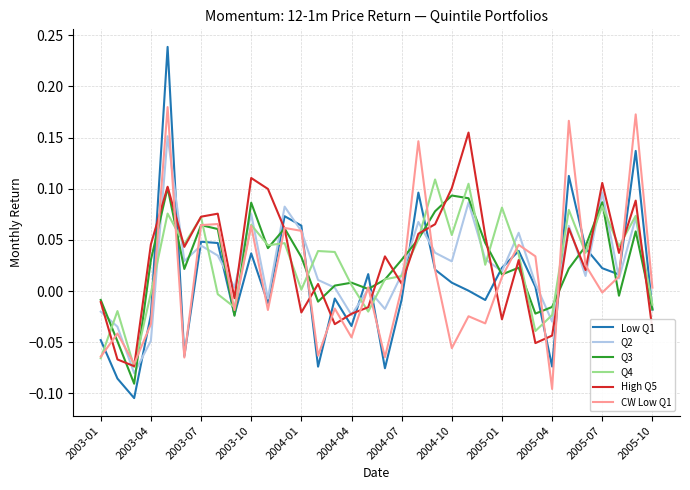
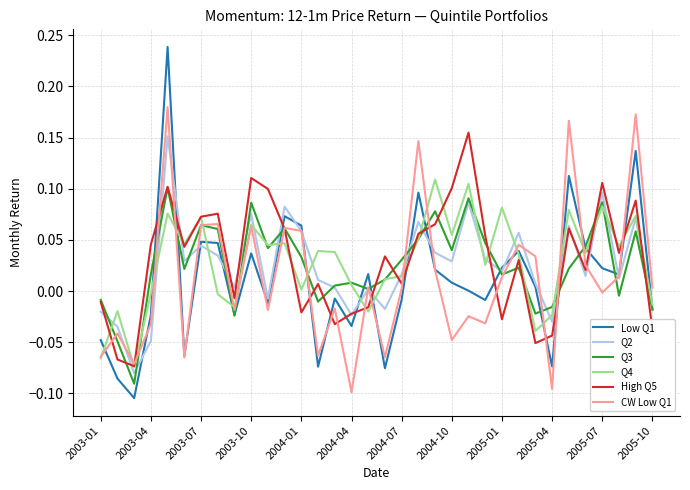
Q3, 2003-04: 0.030 -> 0.017
CW Low Q1, 2004-04: -0.045 -> -0.099
Q3, 2004-10: 0.093 -> 0.040
CW Low Q1, 2004-10: -0.056 -> -0.048
